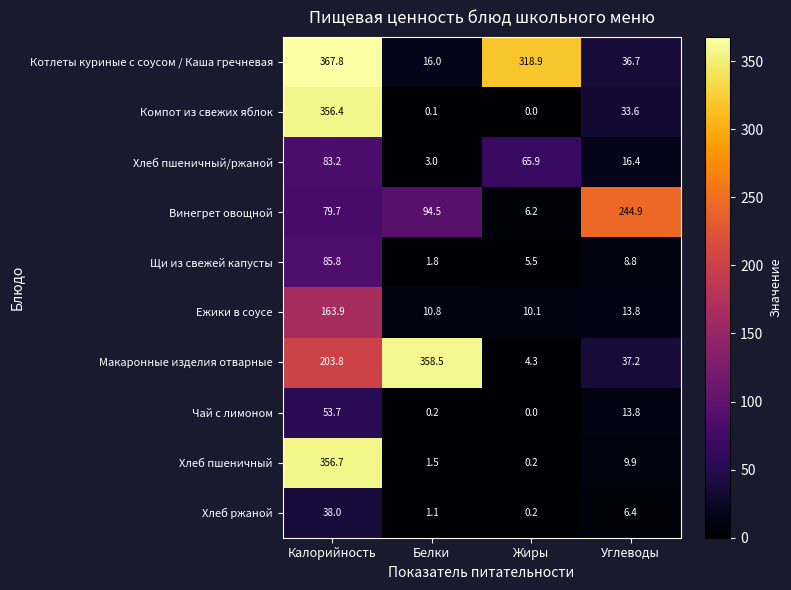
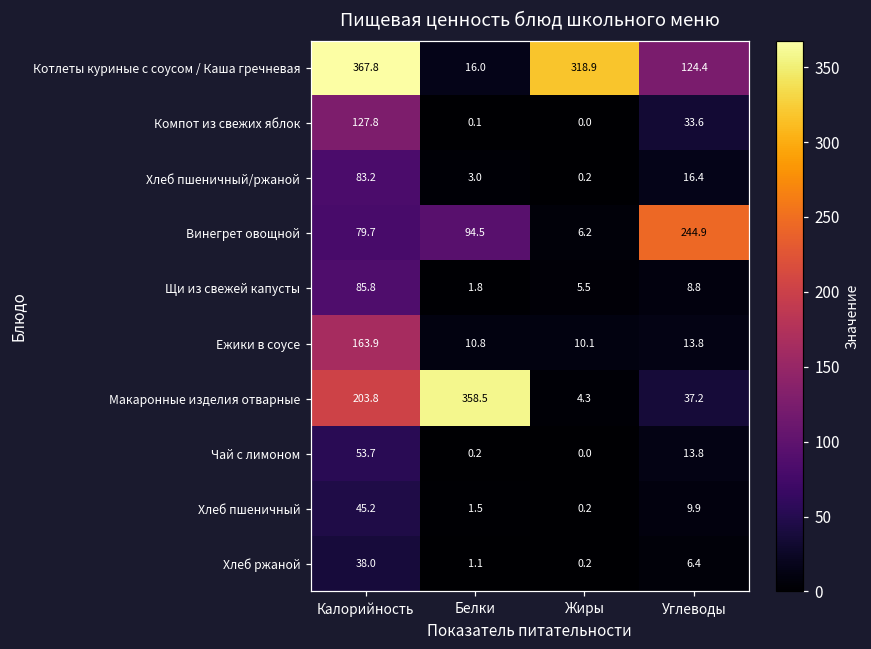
Котлеты куриные с соусом / Каша гречневая, Углеводы: 36.7 -> 124.4
Компот из свежих яблок, Калорийность: 356.4 -> 127.8
Хлеб пшеничный/ржаной, Жиры: 65.9 -> 0.2
Хлеб пшеничный, Калорийность: 356.7 -> 45.2
